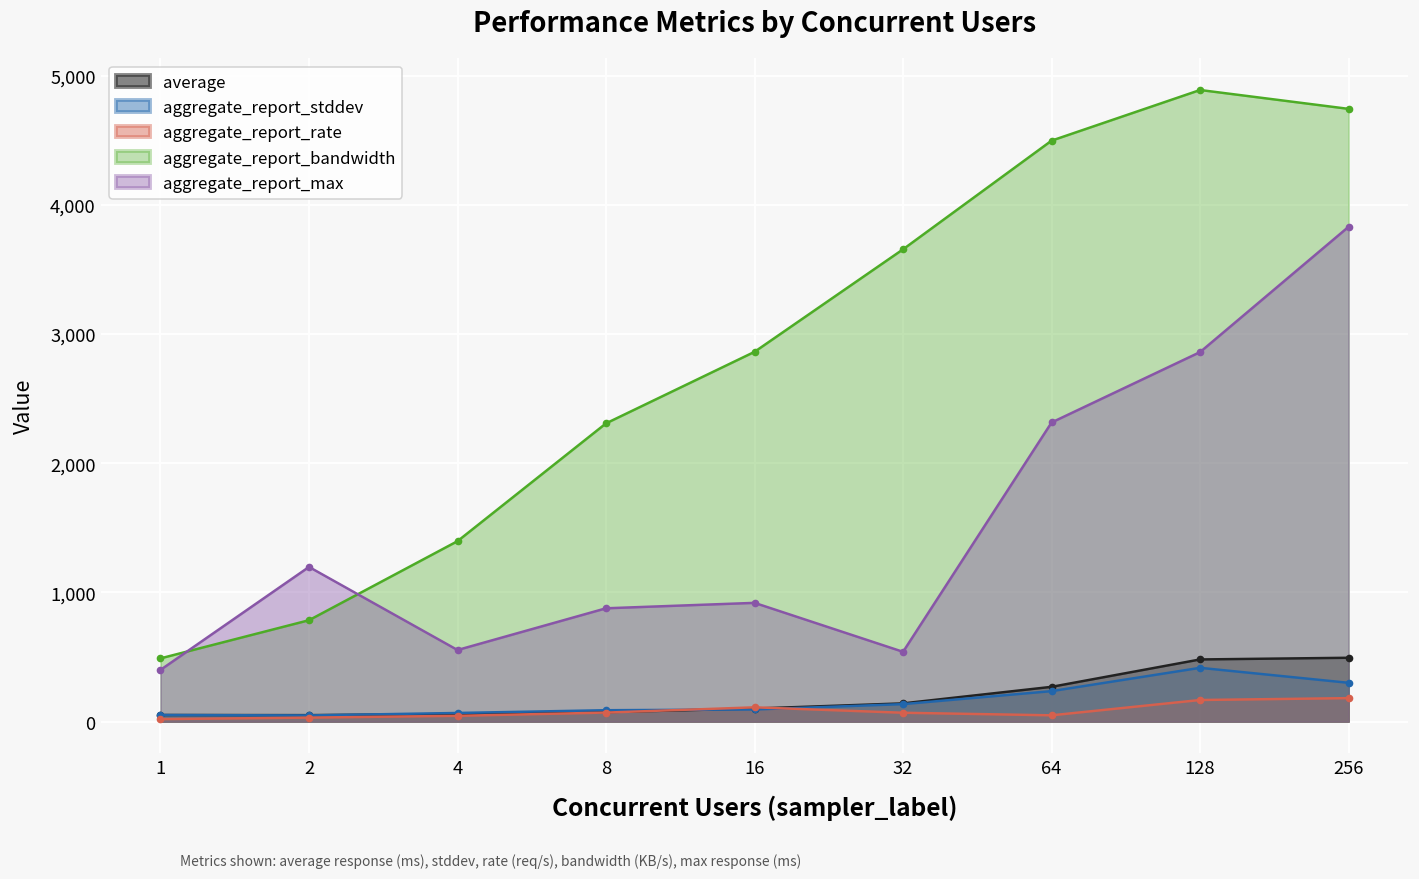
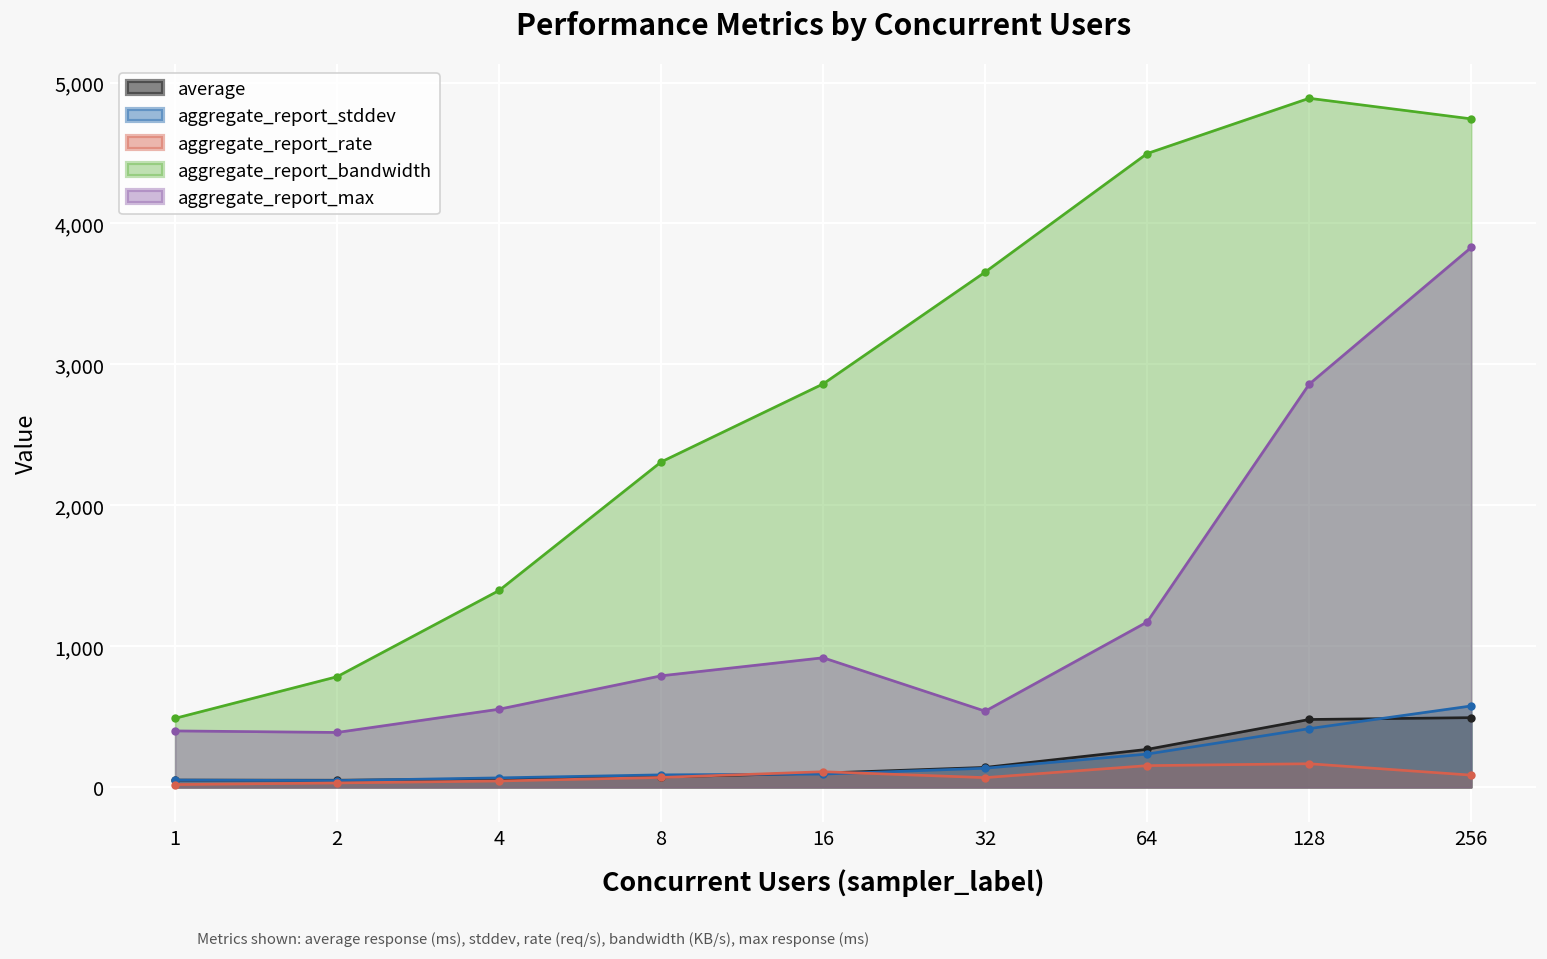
aggregate_report_max, 2: 1,200 -> 390
aggregate_report_max, 8: 880 -> 790
aggregate_report_rate, 64: 50 -> 150
aggregate_report_max, 64: 2,320 -> 1,170
aggregate_report_stddev, 256: 300 -> 580
aggregate_report_rate, 256: 180 -> 90
